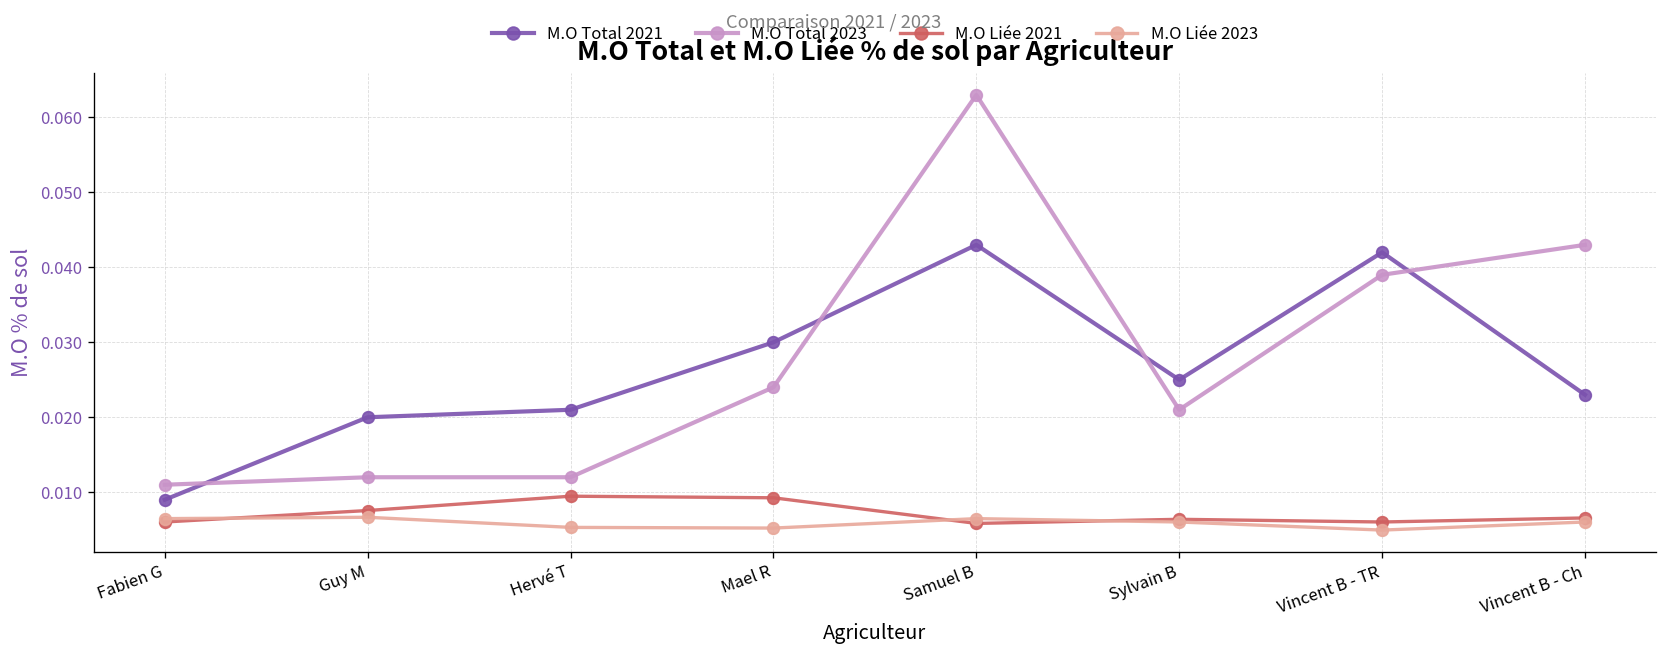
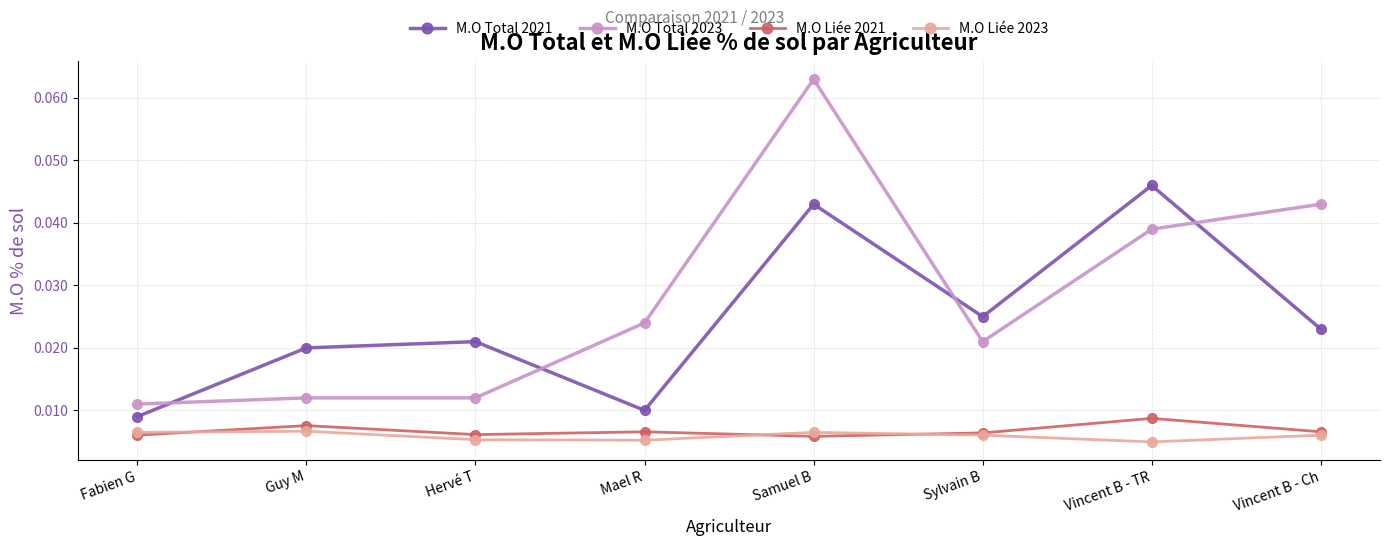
M.O Liée 2021, Hervé T: 0.009 -> 0.006
M.O Total 2021, Mael R: 0.03 -> 0.01
M.O Liée 2021, Mael R: 0.009 -> 0.007
M.O Total 2021, Vincent B - TR: 0.042 -> 0.046
M.O Liée 2021, Vincent B - TR: 0.006 -> 0.009
